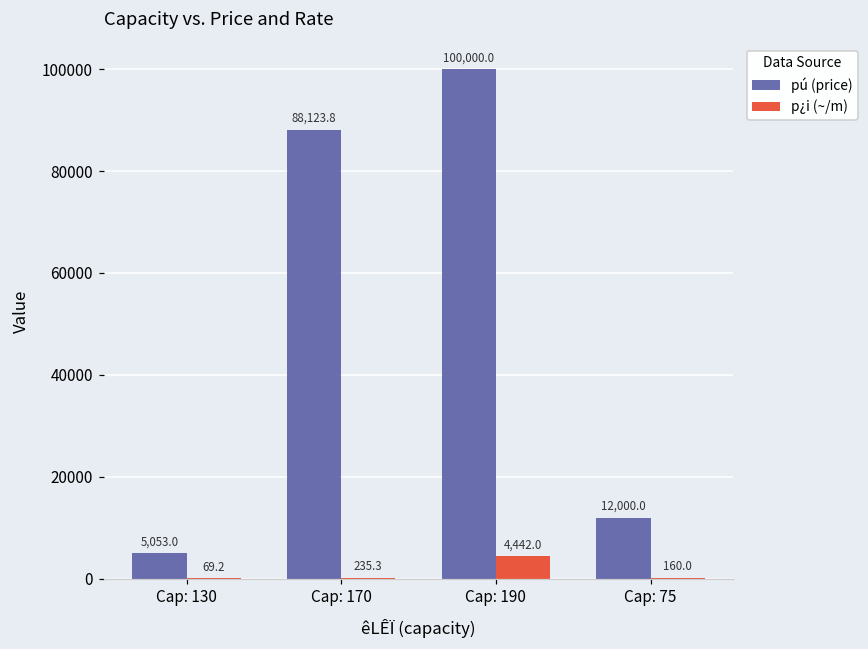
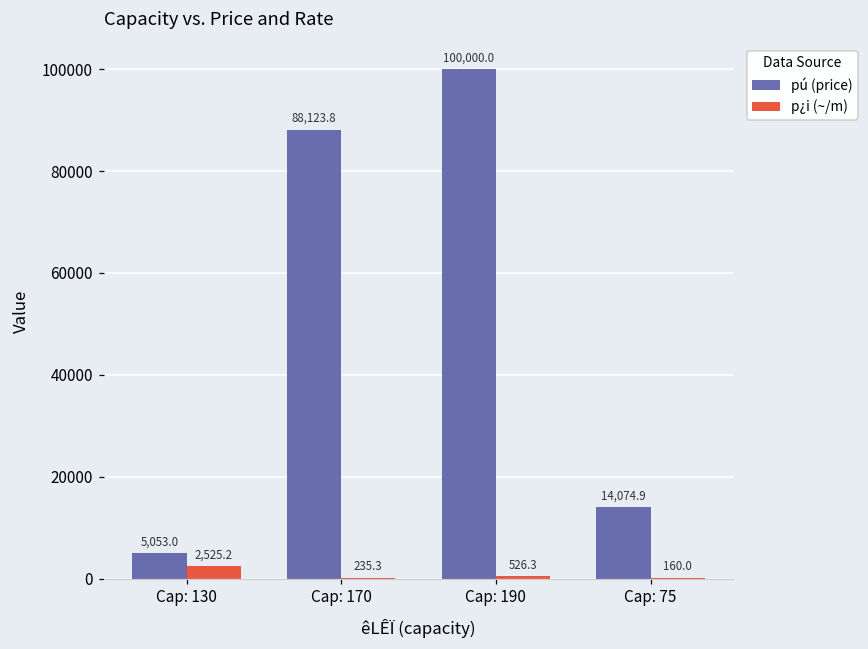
p¿i (~/m), Cap: 130: 69.2 -> 2,525.2
p¿i (~/m), Cap: 190: 4,442.0 -> 526.3
pú (price), Cap: 75: 12,000.0 -> 14,074.9
